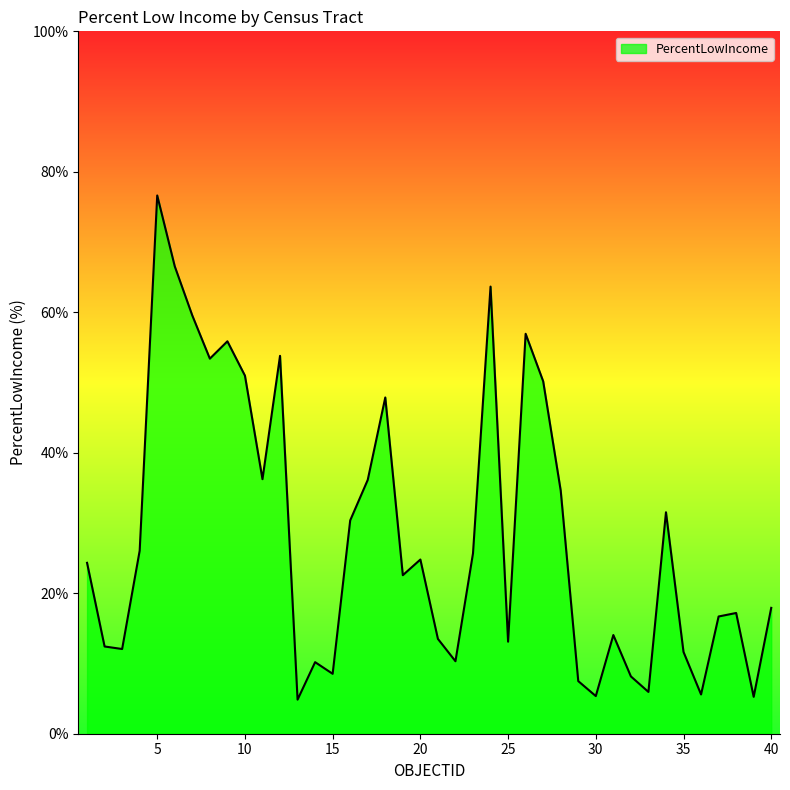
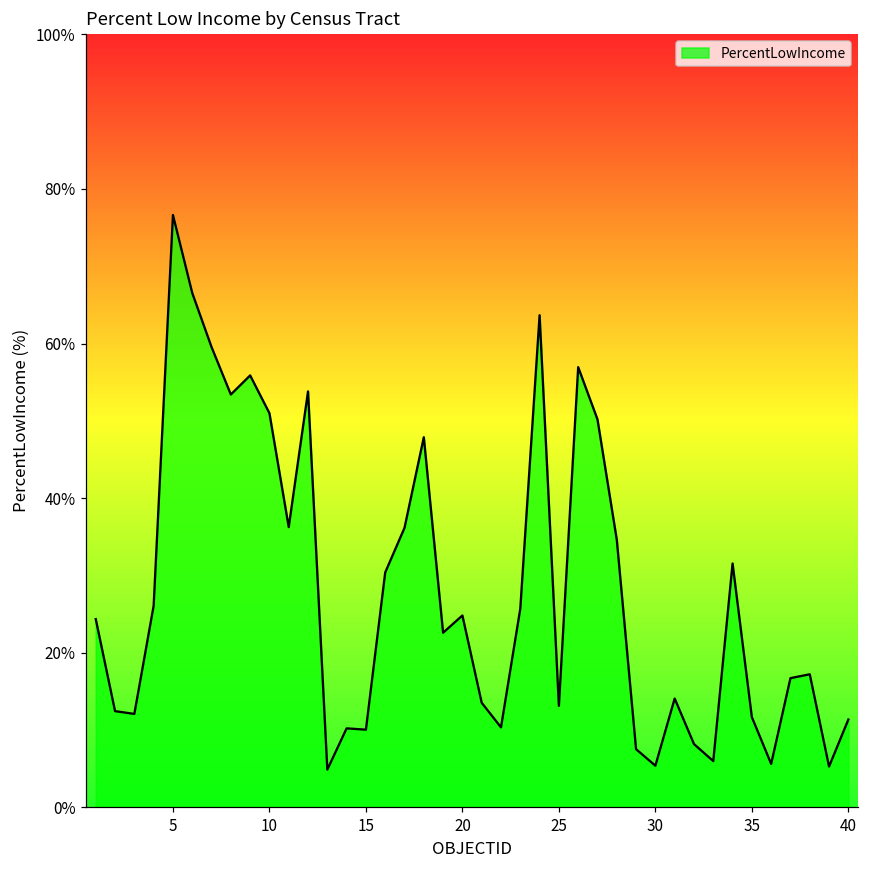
15: 9% -> 10%
40: 18% -> 11%
